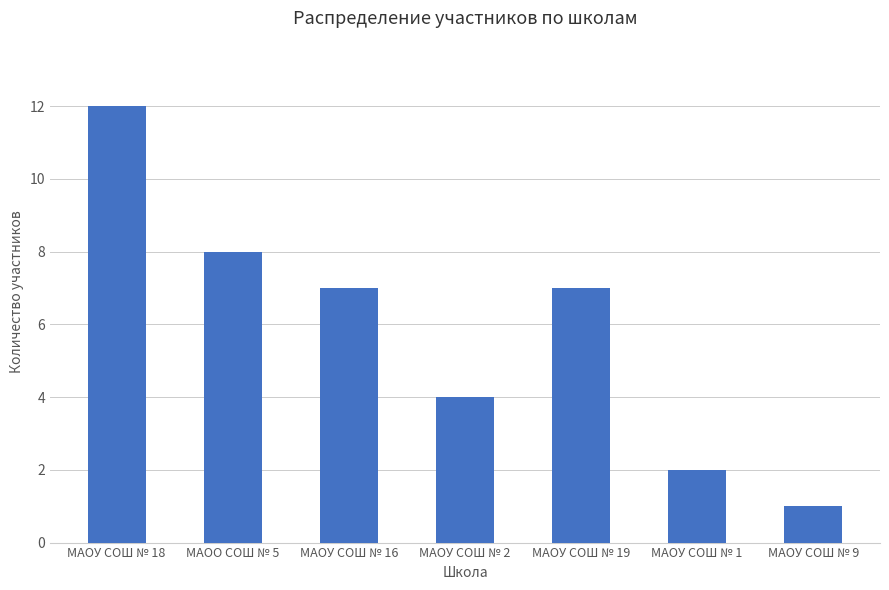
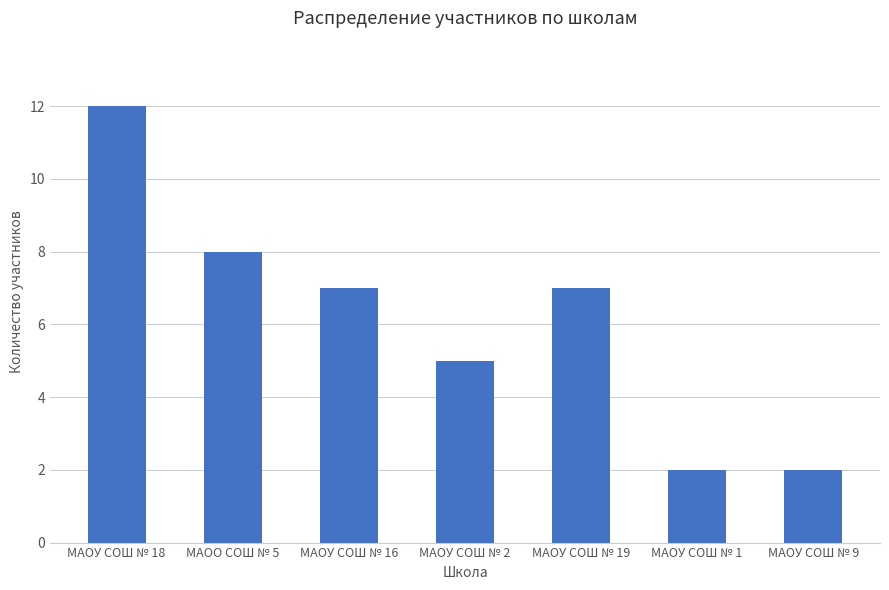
МАОУ СОШ № 2: 4 -> 5
МАОУ СОШ № 9: 1 -> 2
